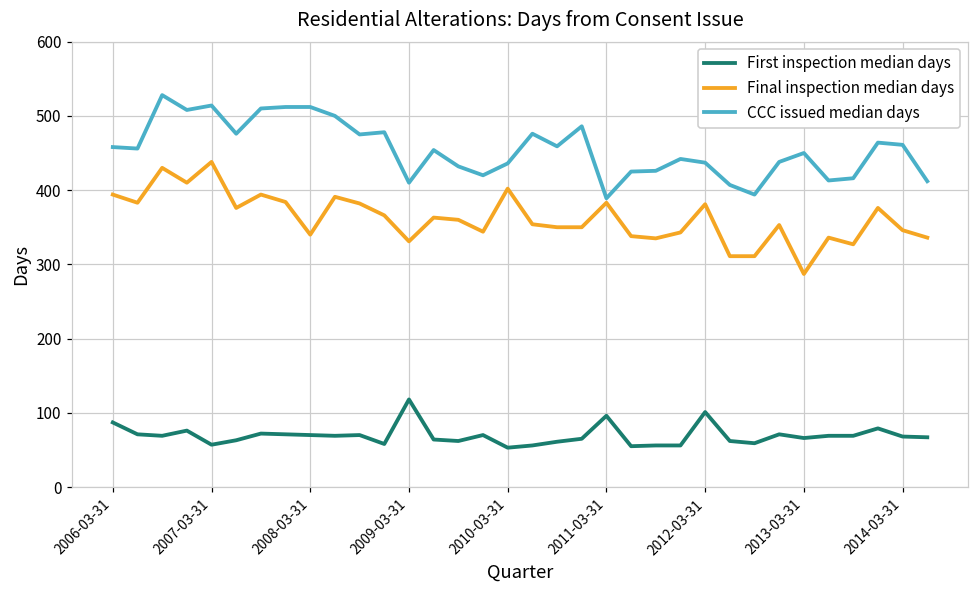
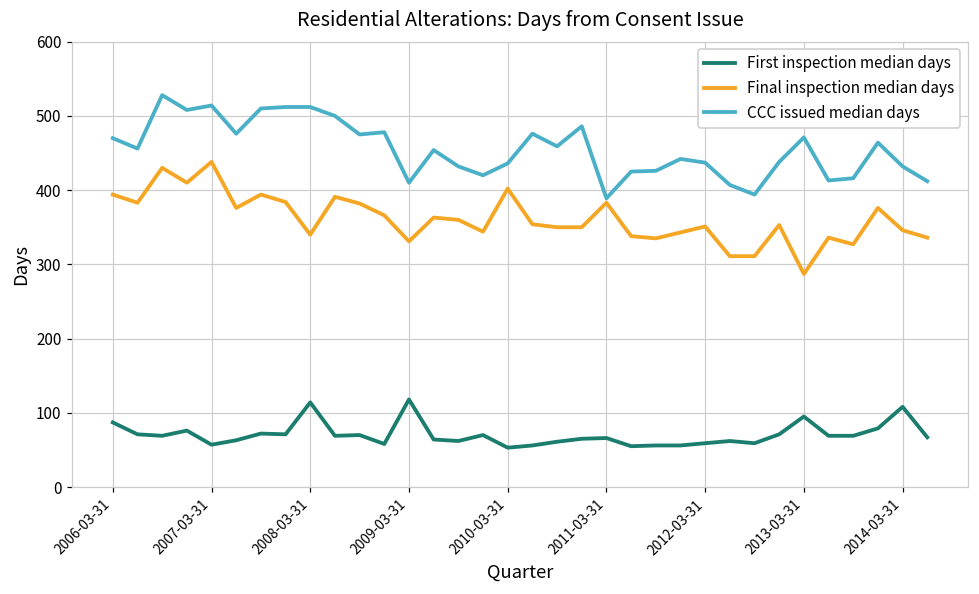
CCC issued median days, 2006-03-31: 460 -> 470
First inspection median days, 2008-03-31: 70 -> 110
First inspection median days, 2011-03-31: 100 -> 70
First inspection median days, 2012-03-31: 100 -> 60
Final inspection median days, 2012-03-31: 380 -> 350
First inspection median days, 2013-03-31: 70 -> 100
CCC issued median days, 2013-03-31: 450 -> 470
First inspection median days, 2014-03-31: 70 -> 110
CCC issued median days, 2014-03-31: 460 -> 430
